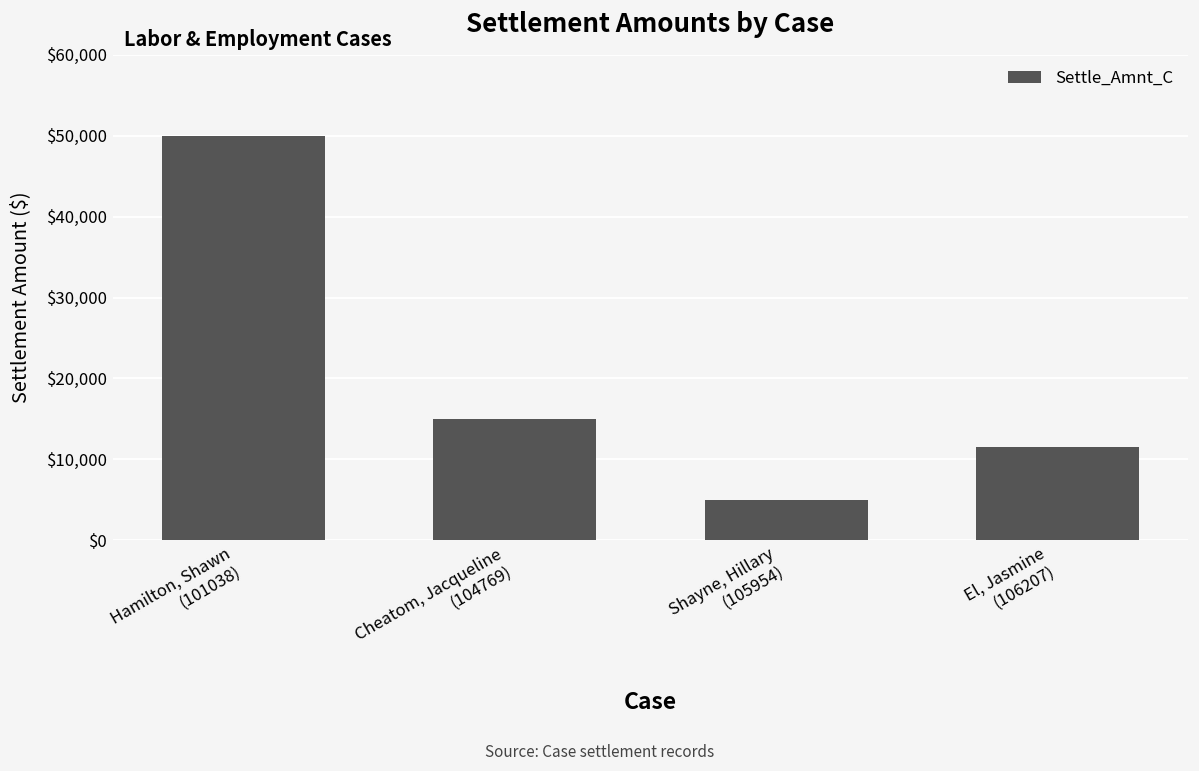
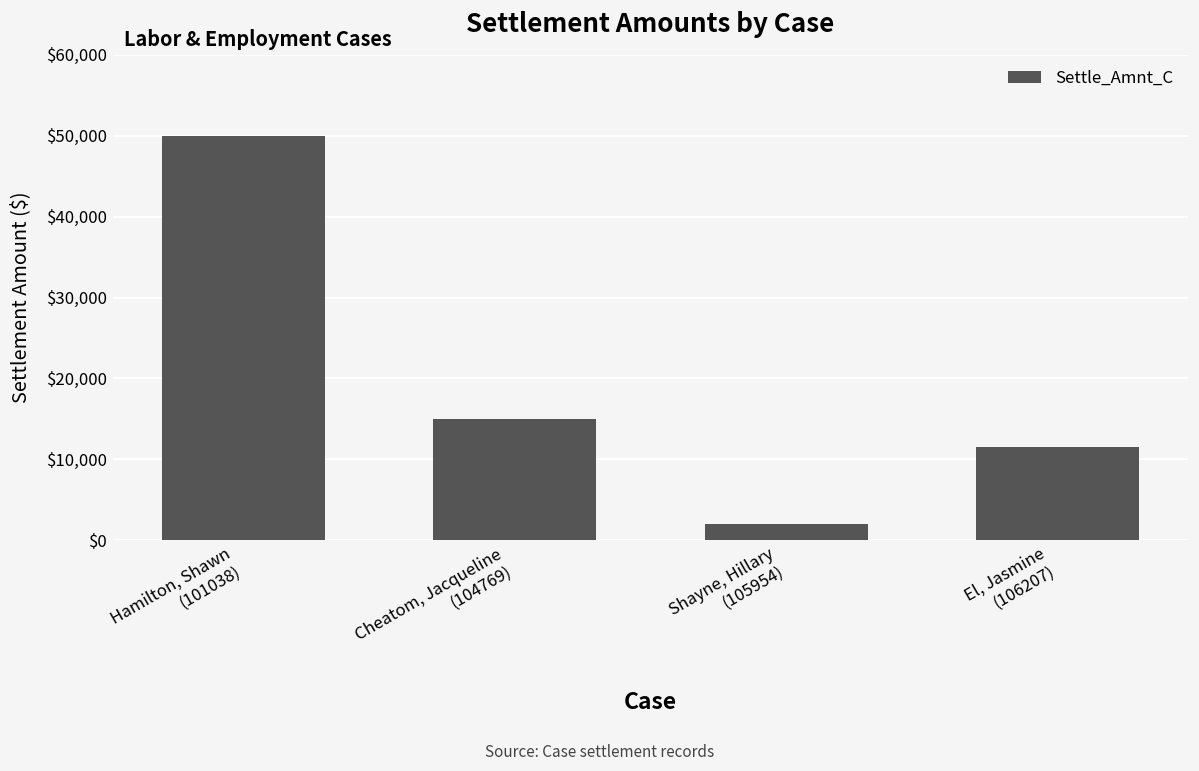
Shayne, Hillary (105954): $5,000 -> $2,000
